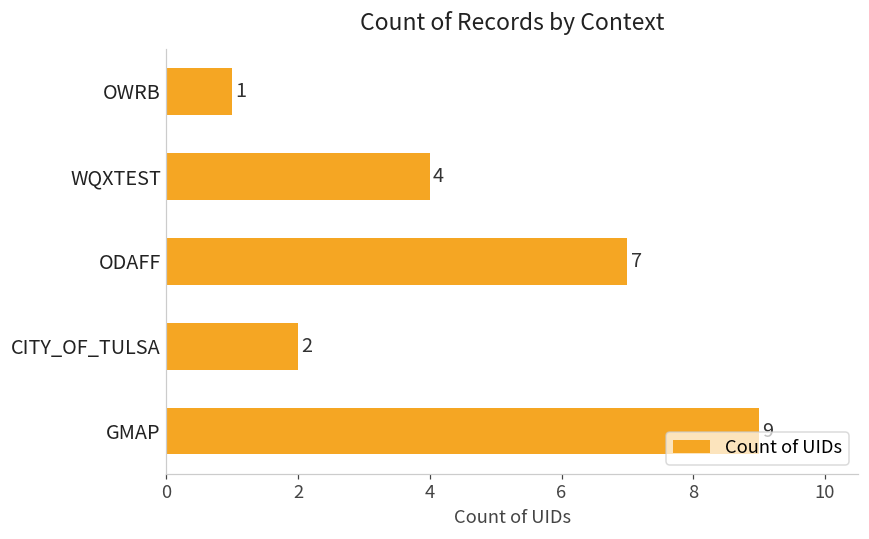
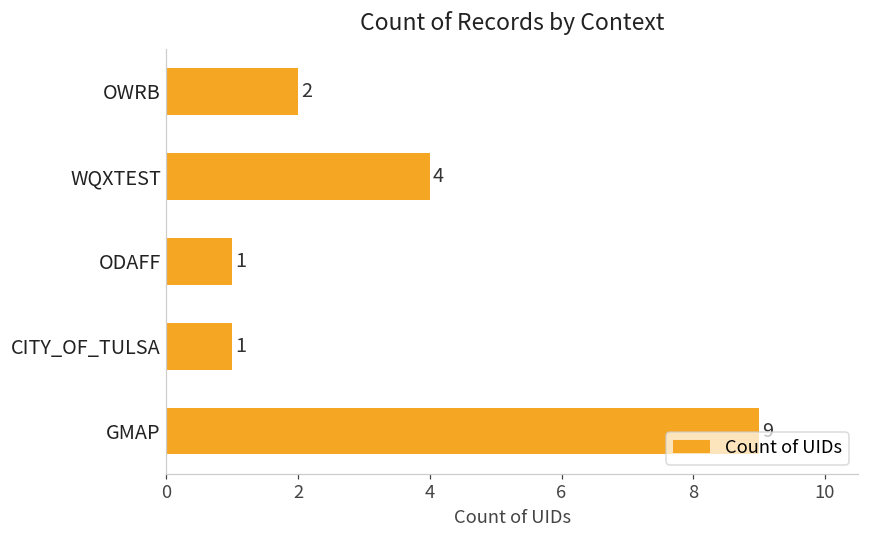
OWRB: 1 -> 2
ODAFF: 7 -> 1
CITY_OF_TULSA: 2 -> 1
